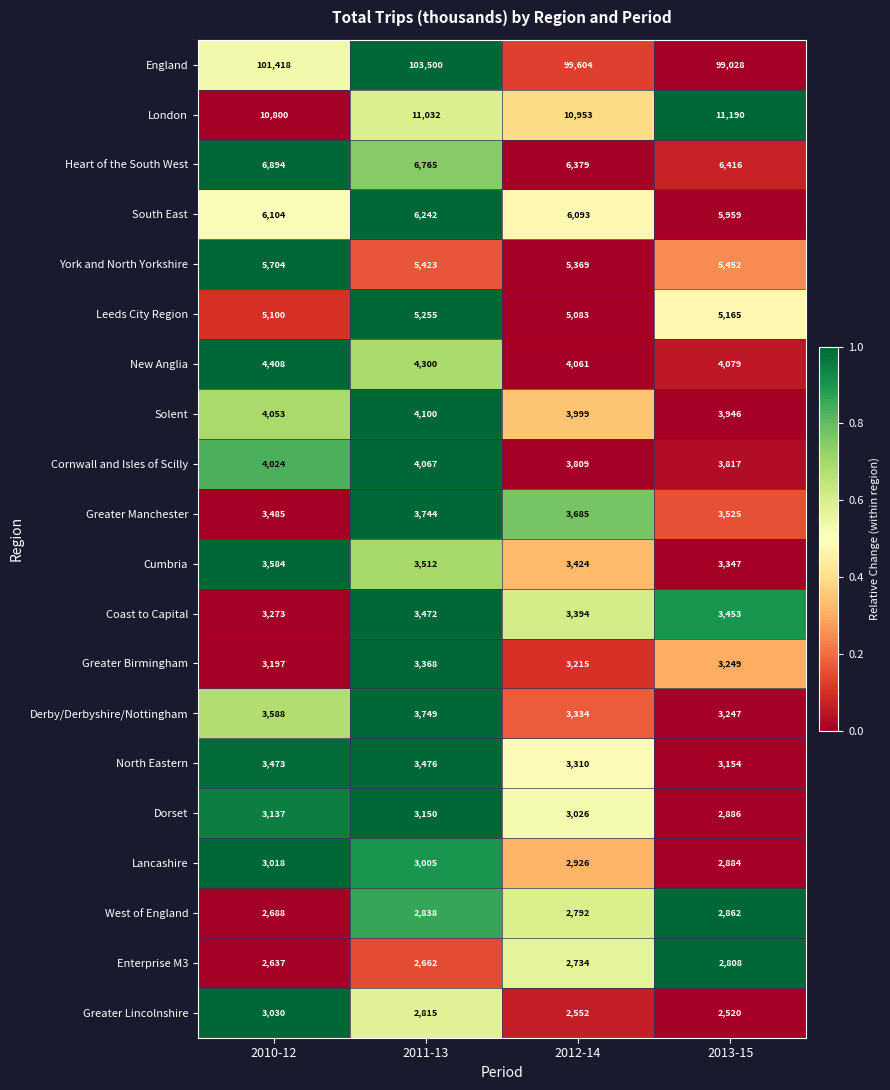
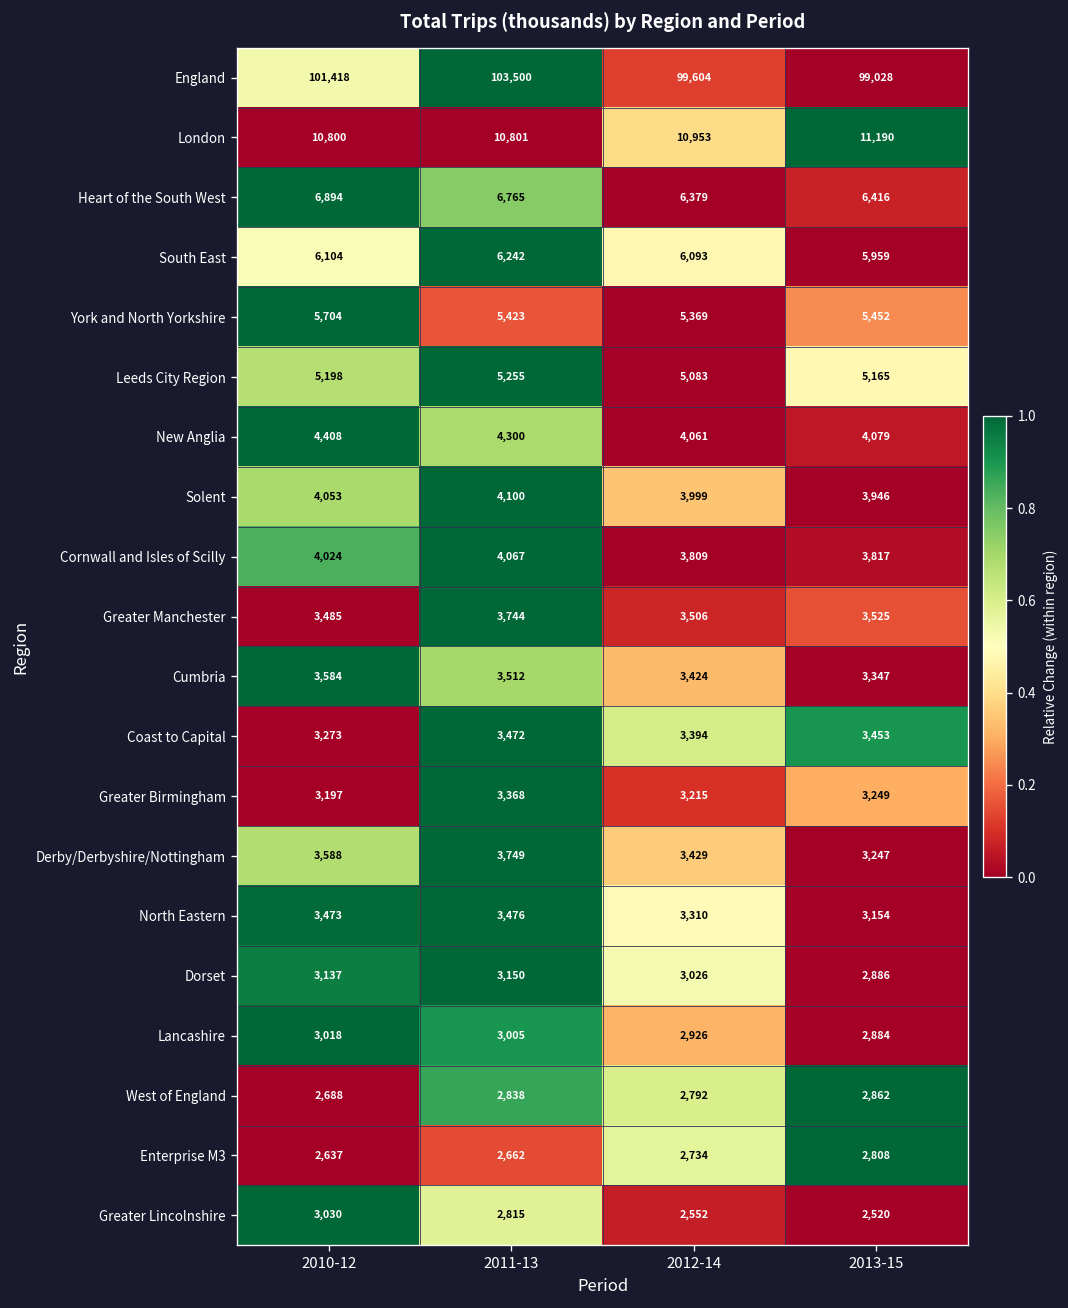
London, 2011-13: 11,032 -> 10,801
Leeds City Region, 2010-12: 5,100 -> 5,198
Greater Manchester, 2012-14: 3,685 -> 3,506
Derby/Derbyshire/Nottingham, 2012-14: 3,334 -> 3,429
